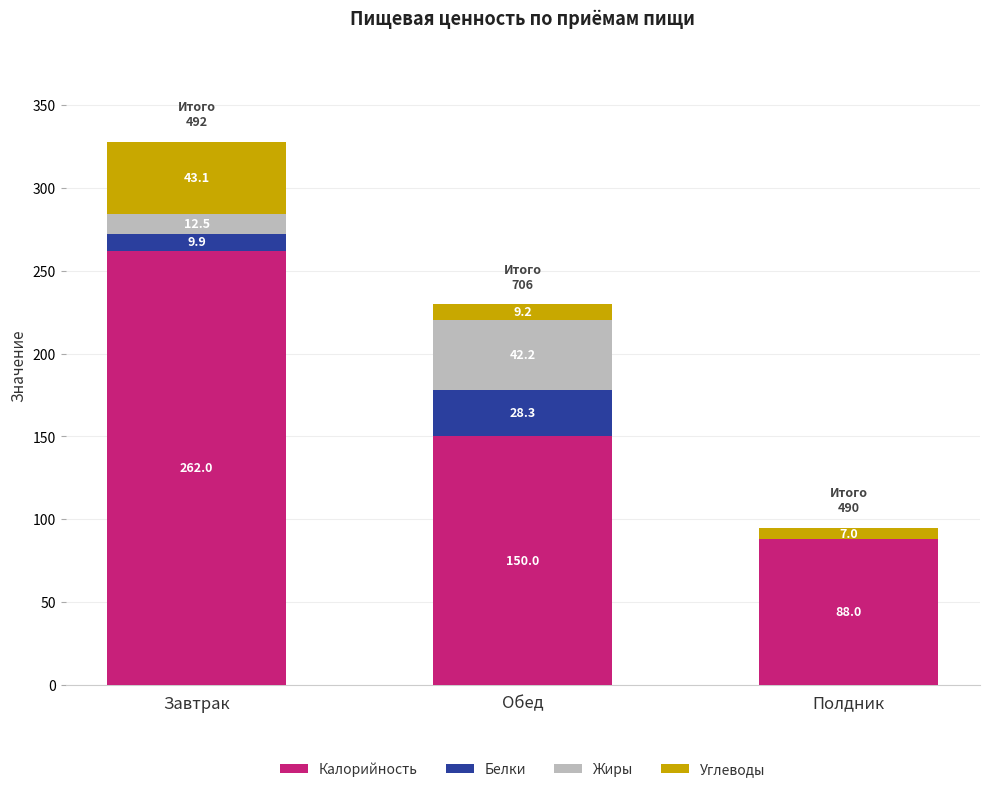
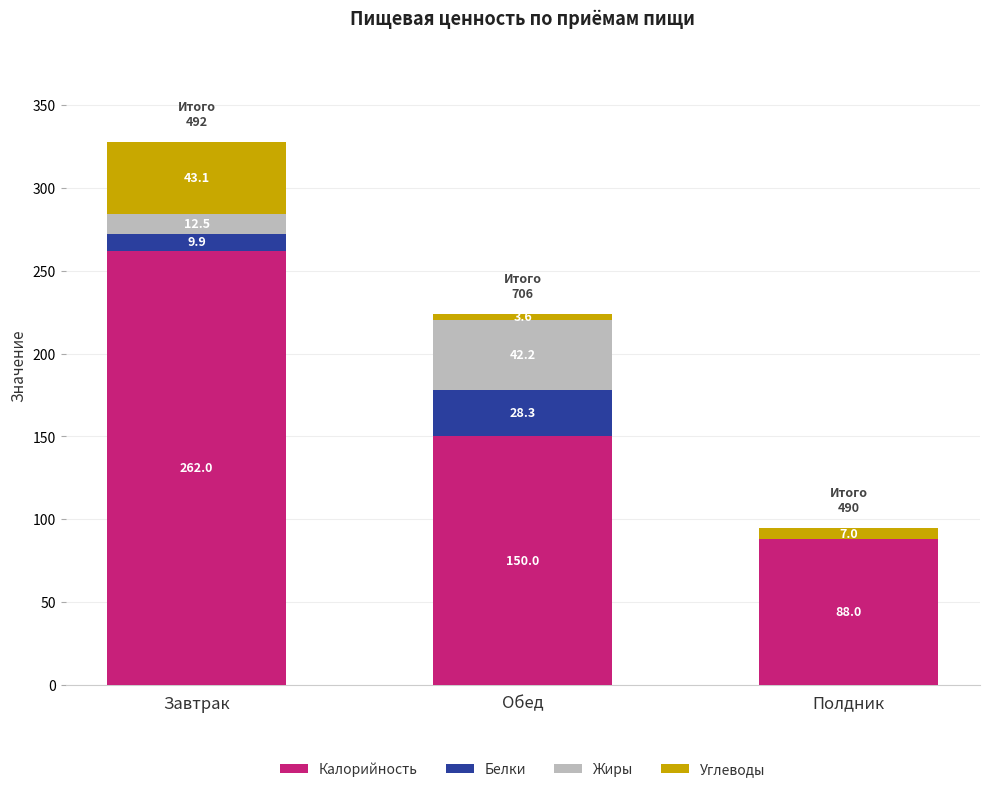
Углеводы, Обед: 9.2 -> 3.6
